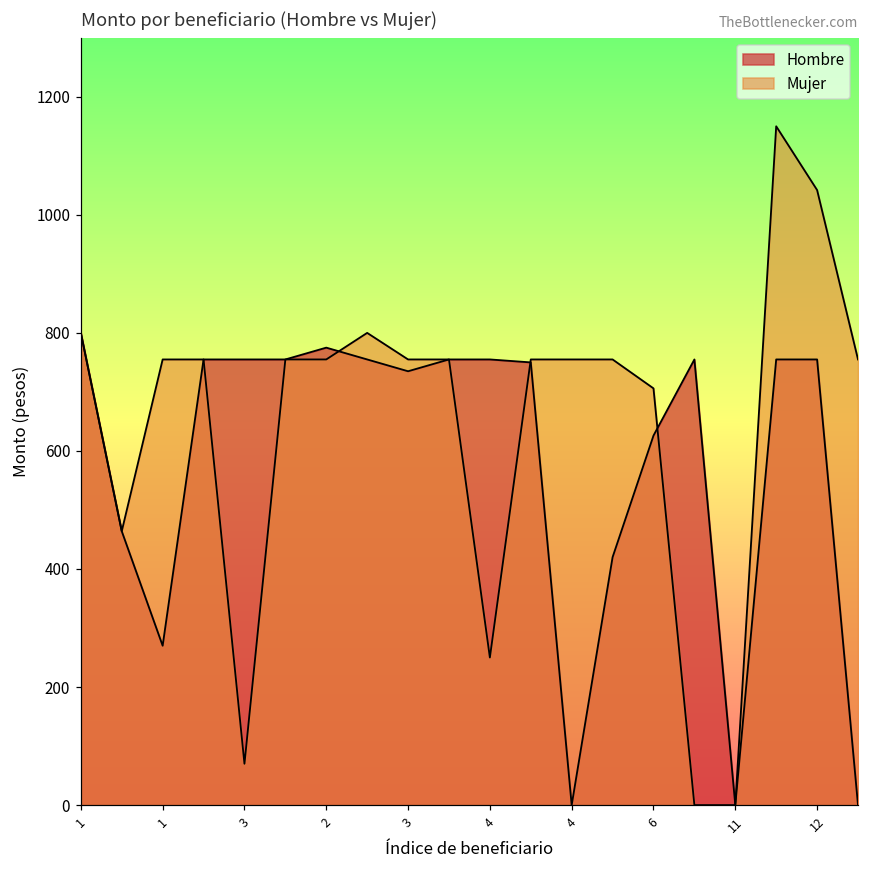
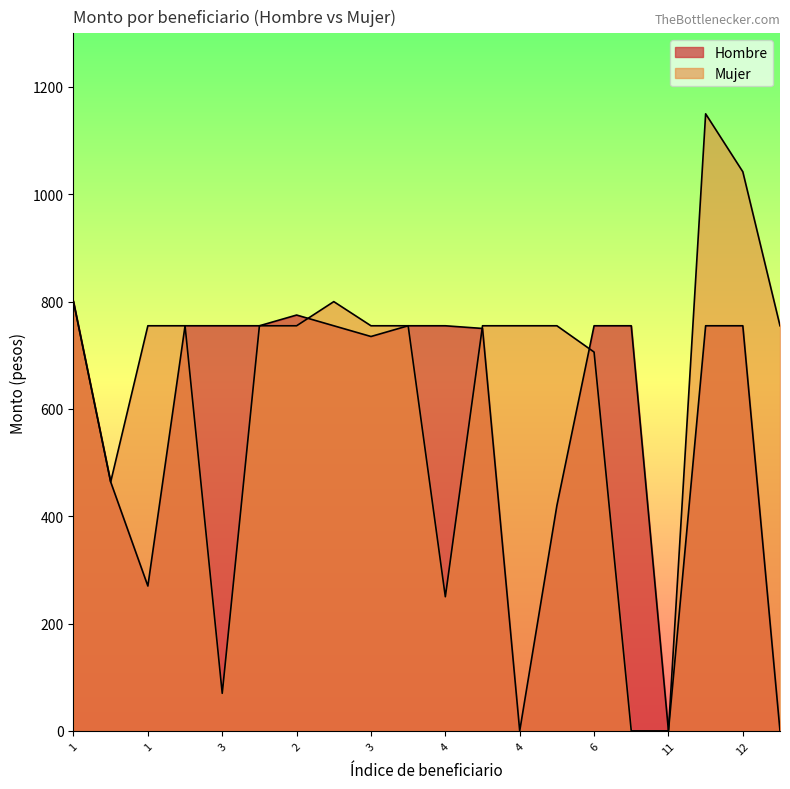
Hombre, 6: 630 -> 760
